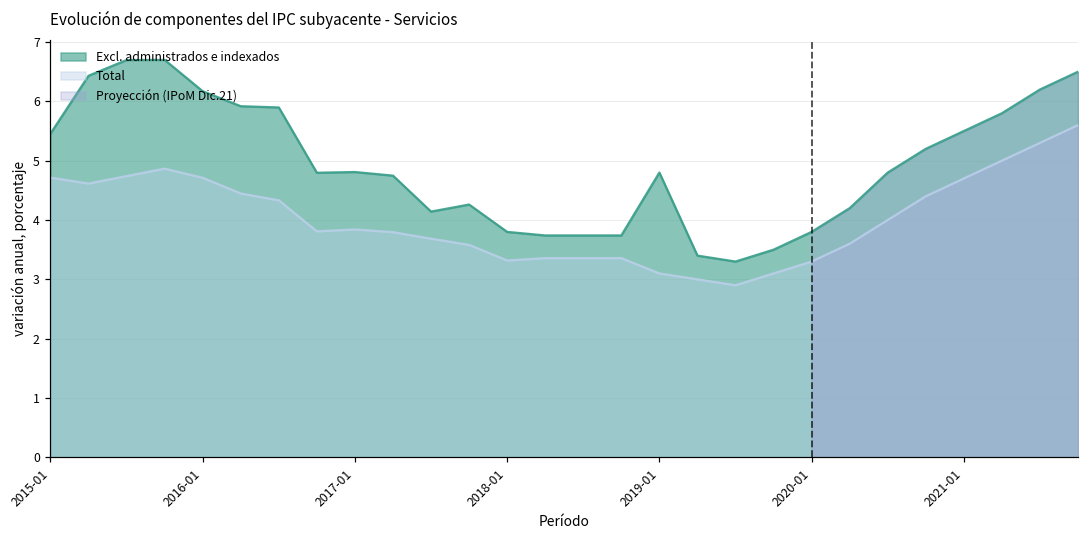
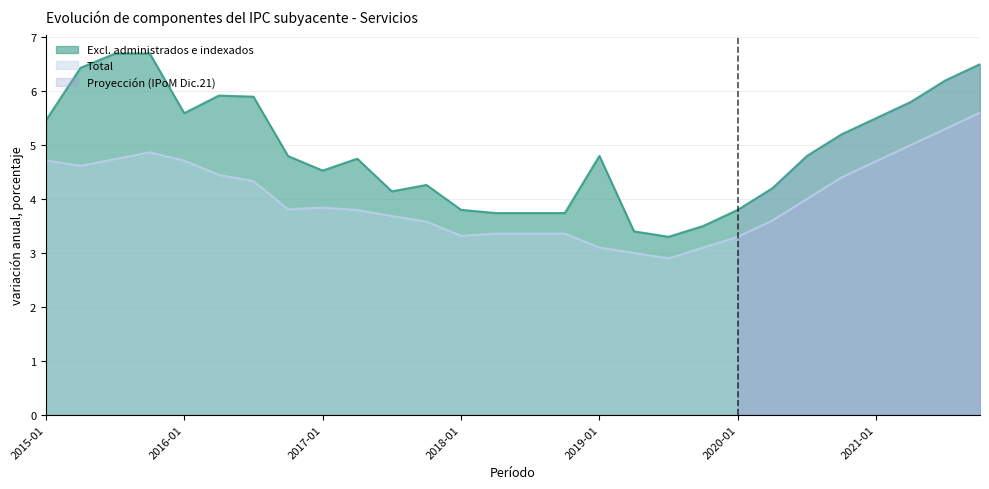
Excl. administrados e indexados, 2016-01: 6.2 -> 5.6
Excl. administrados e indexados, 2017-01: 4.8 -> 4.5
